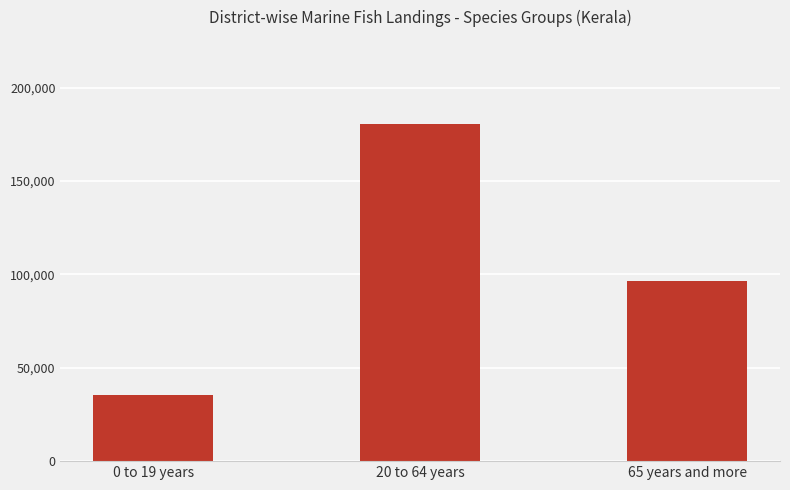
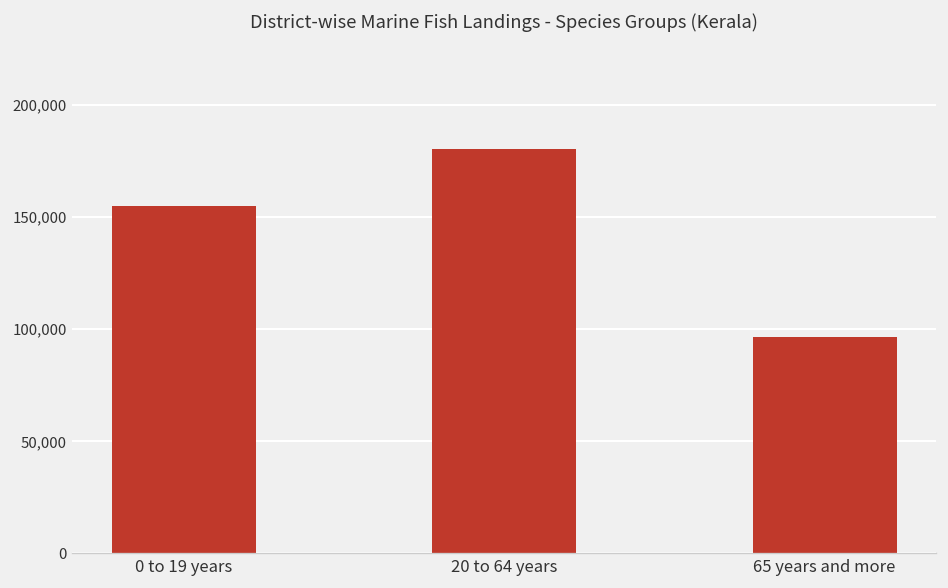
0 to 19 years: 35,000 -> 155,000
